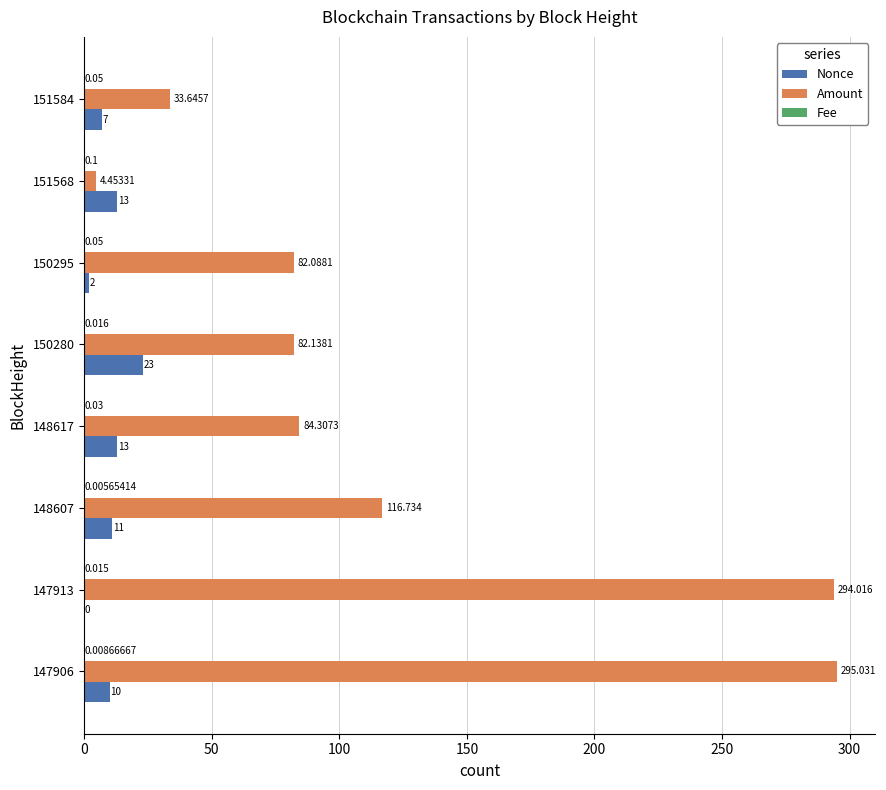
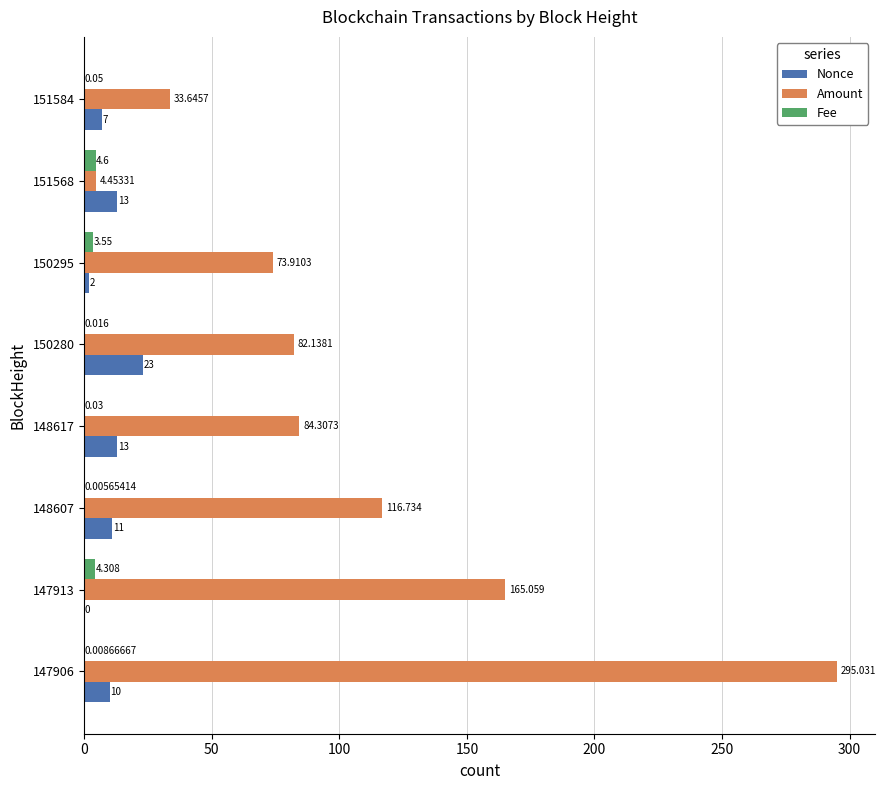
Fee, 151568: 0.1 -> 4.6
Fee, 150295: 0.05 -> 3.55
Amount, 150295: 82.0881 -> 73.9103
Fee, 147913: 0.015 -> 4.308
Amount, 147913: 294.016 -> 165.059
